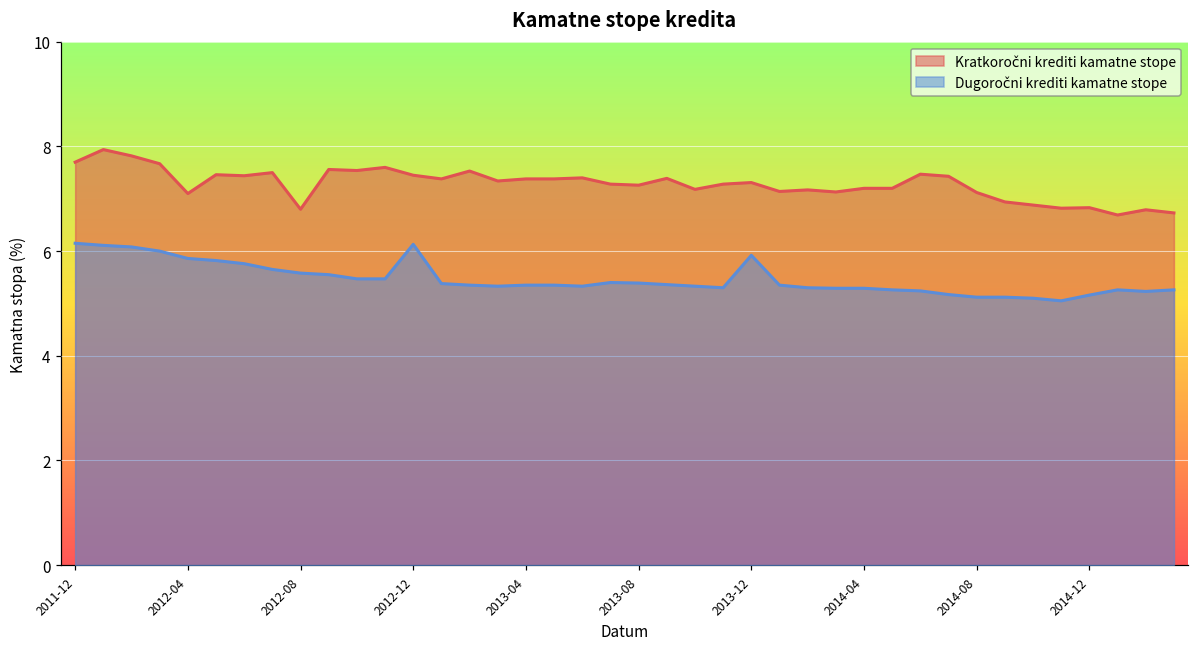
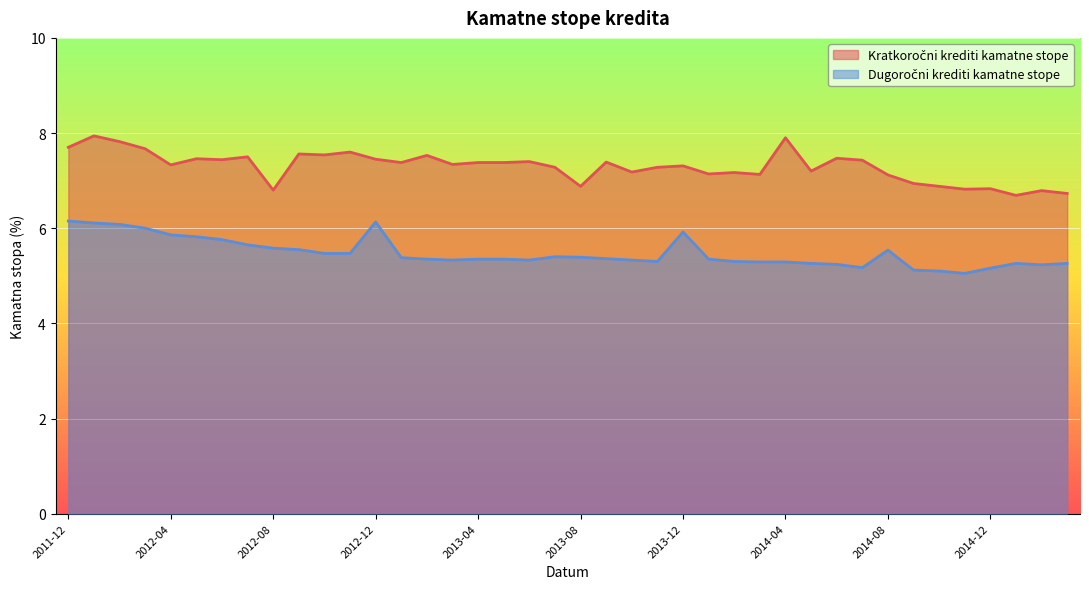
Kratkoročni krediti kamatne stope, 2012-04: 7.1 -> 7.3
Kratkoročni krediti kamatne stope, 2013-08: 7.3 -> 6.9
Kratkoročni krediti kamatne stope, 2014-04: 7.2 -> 7.9
Dugoročni krediti kamatne stope, 2014-08: 5.1 -> 5.5
